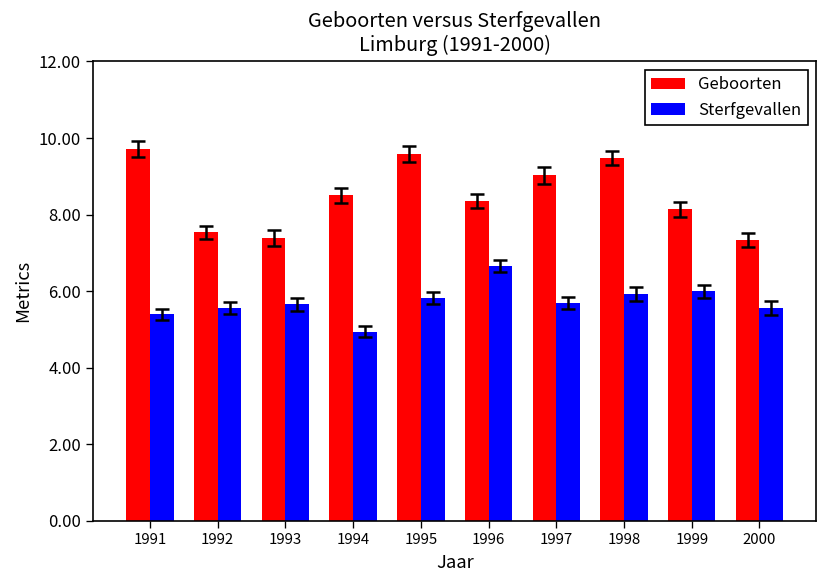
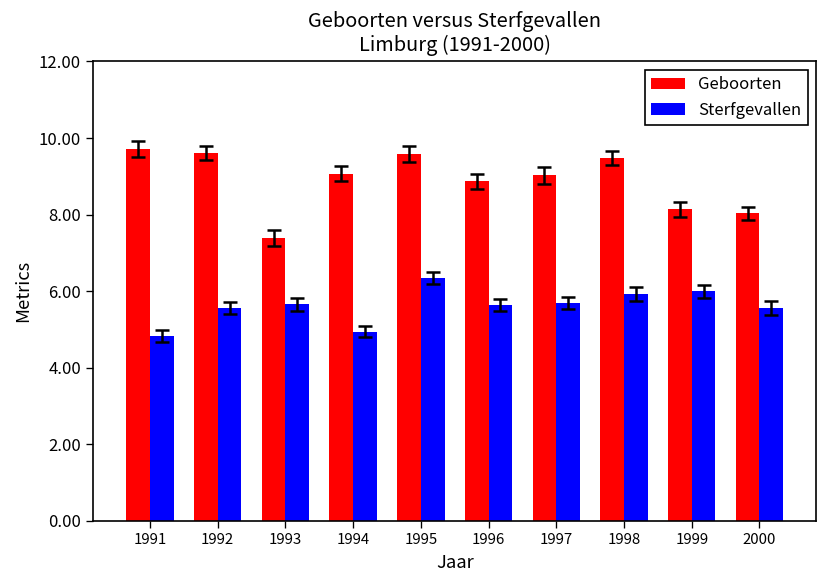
Sterfgevallen, 1991: 5.4 -> 4.8
Geboorten, 1992: 7.5 -> 9.6
Geboorten, 1994: 8.5 -> 9.1
Sterfgevallen, 1995: 5.8 -> 6.3
Geboorten, 1996: 8.4 -> 8.9
Sterfgevallen, 1996: 6.7 -> 5.6
Geboorten, 2000: 7.3 -> 8.0
